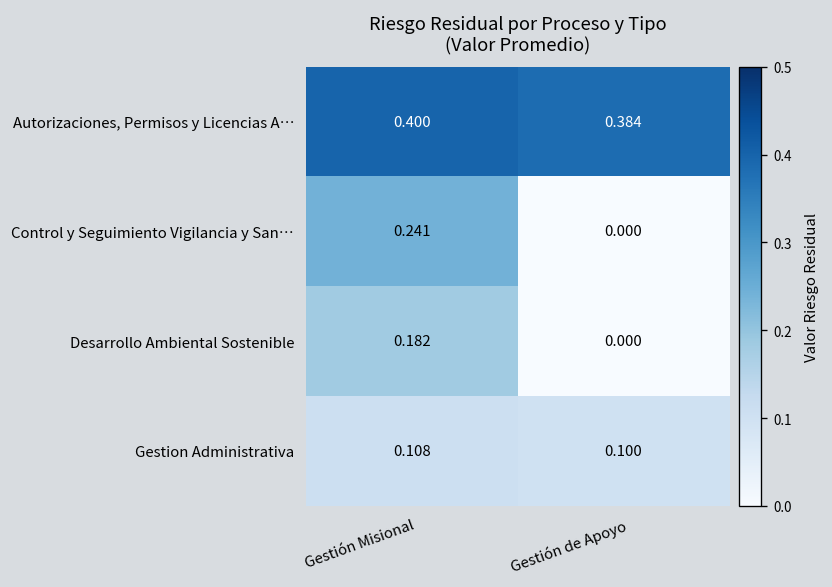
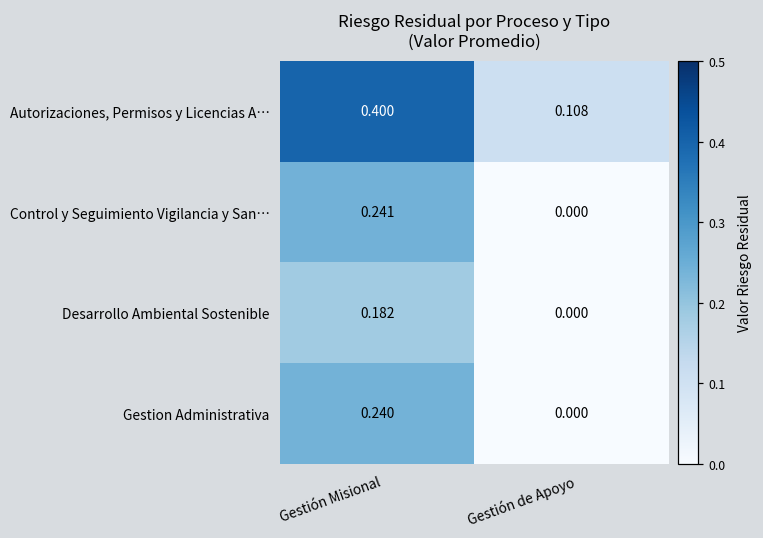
Autorizaciones, Permisos y Licencias A…, Gestión de Apoyo: 0.384 -> 0.108
Gestion Administrativa, Gestión Misional: 0.108 -> 0.240
Gestion Administrativa, Gestión de Apoyo: 0.100 -> 0.000
